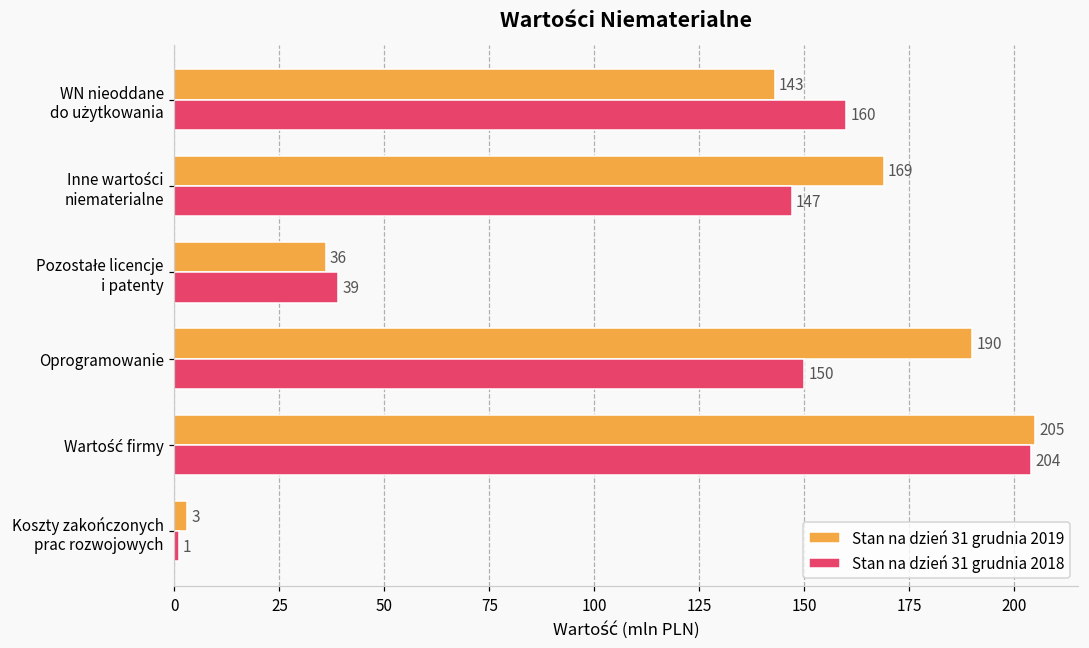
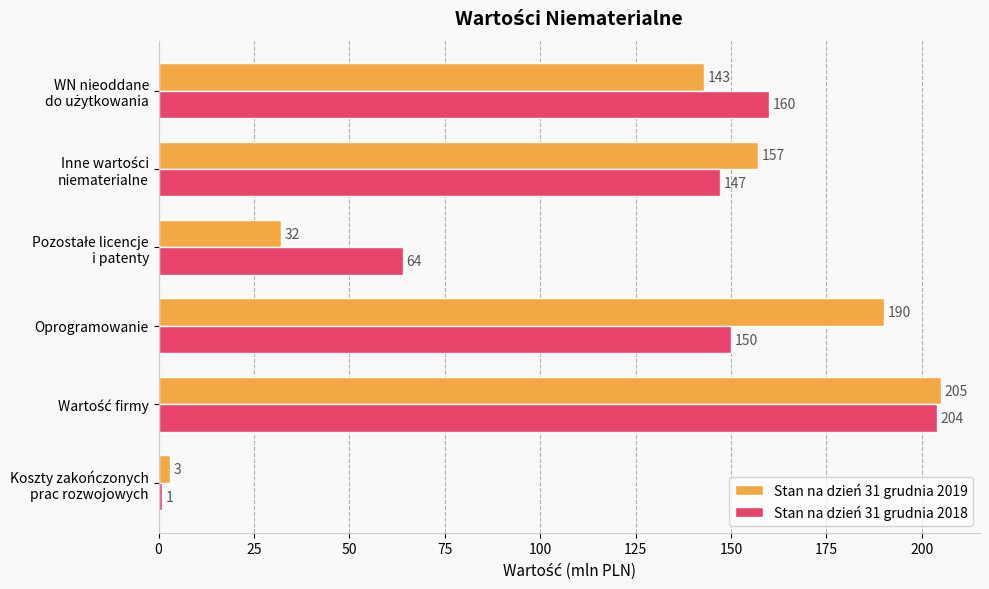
Stan na dzień 31 grudnia 2019, Inne wartości niematerialne: 169 -> 157
Stan na dzień 31 grudnia 2019, Pozostałe licencje i patenty: 36 -> 32
Stan na dzień 31 grudnia 2018, Pozostałe licencje i patenty: 39 -> 64
